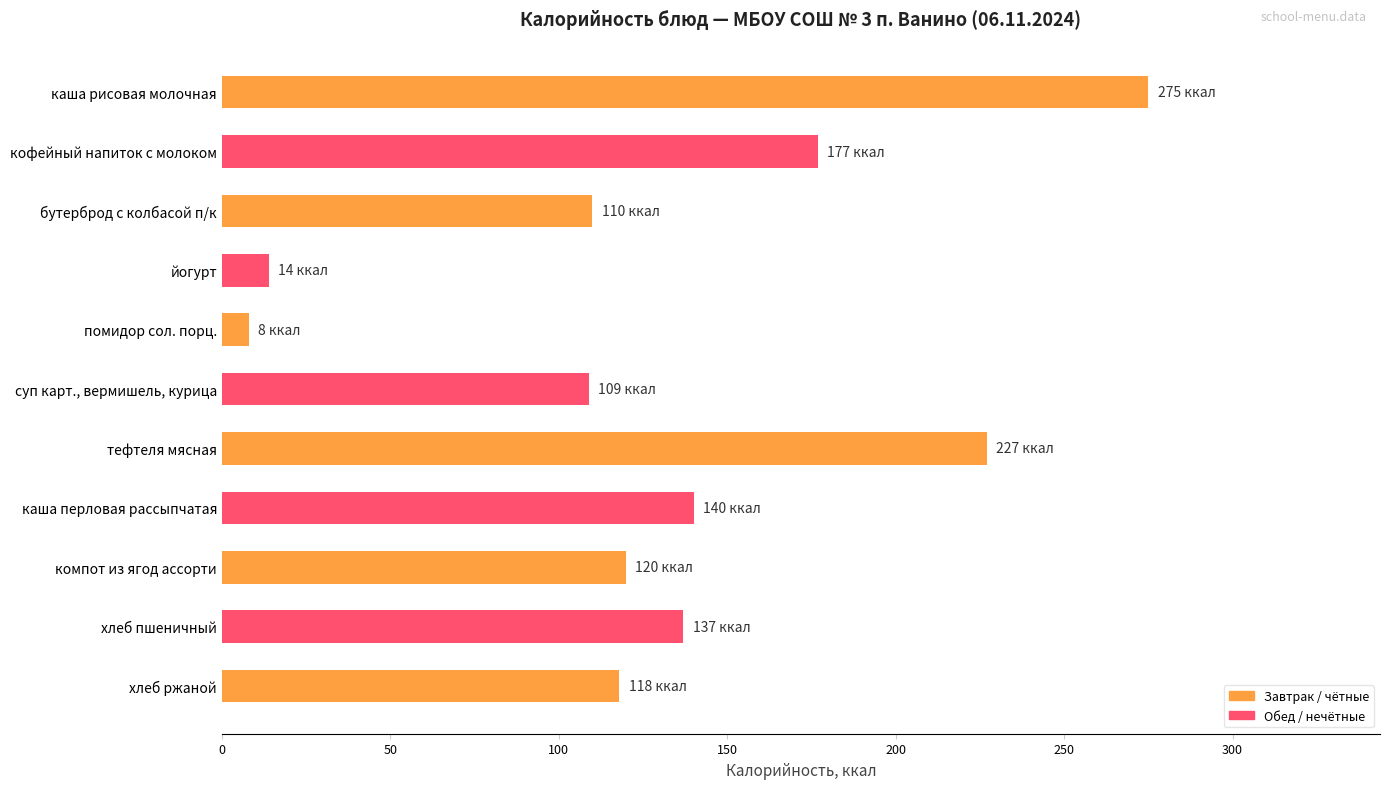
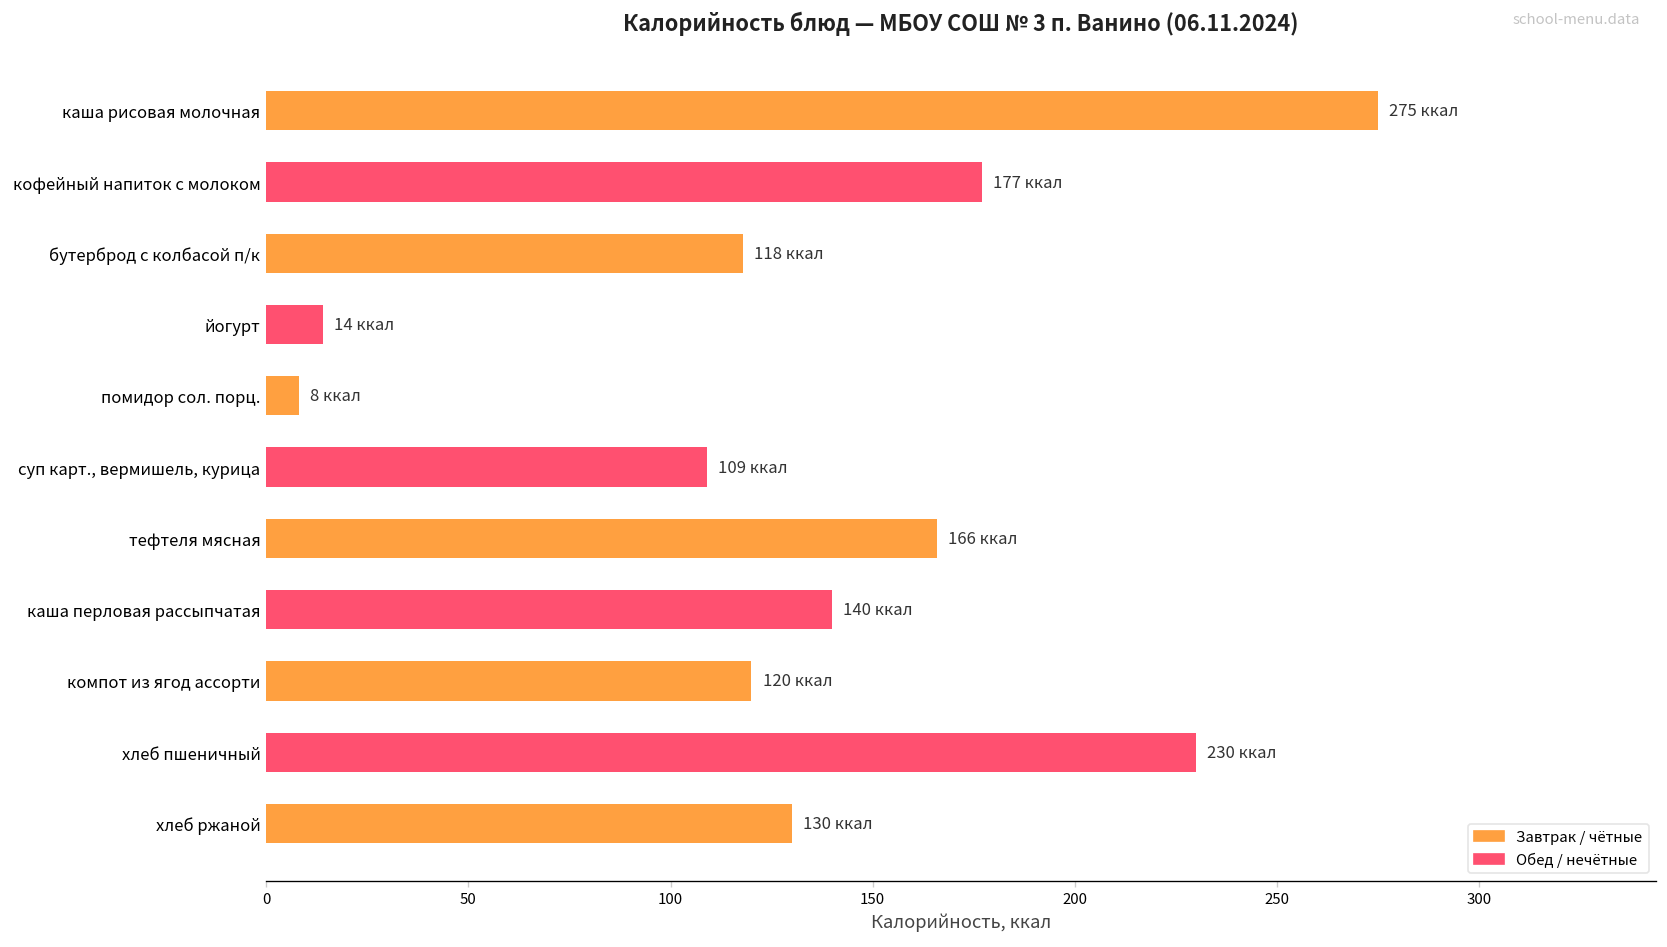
бутерброд с колбасой п/к: 110 -> 118
тефтеля мясная: 227 -> 166
хлеб пшеничный: 137 -> 230
хлеб ржаной: 118 -> 130
